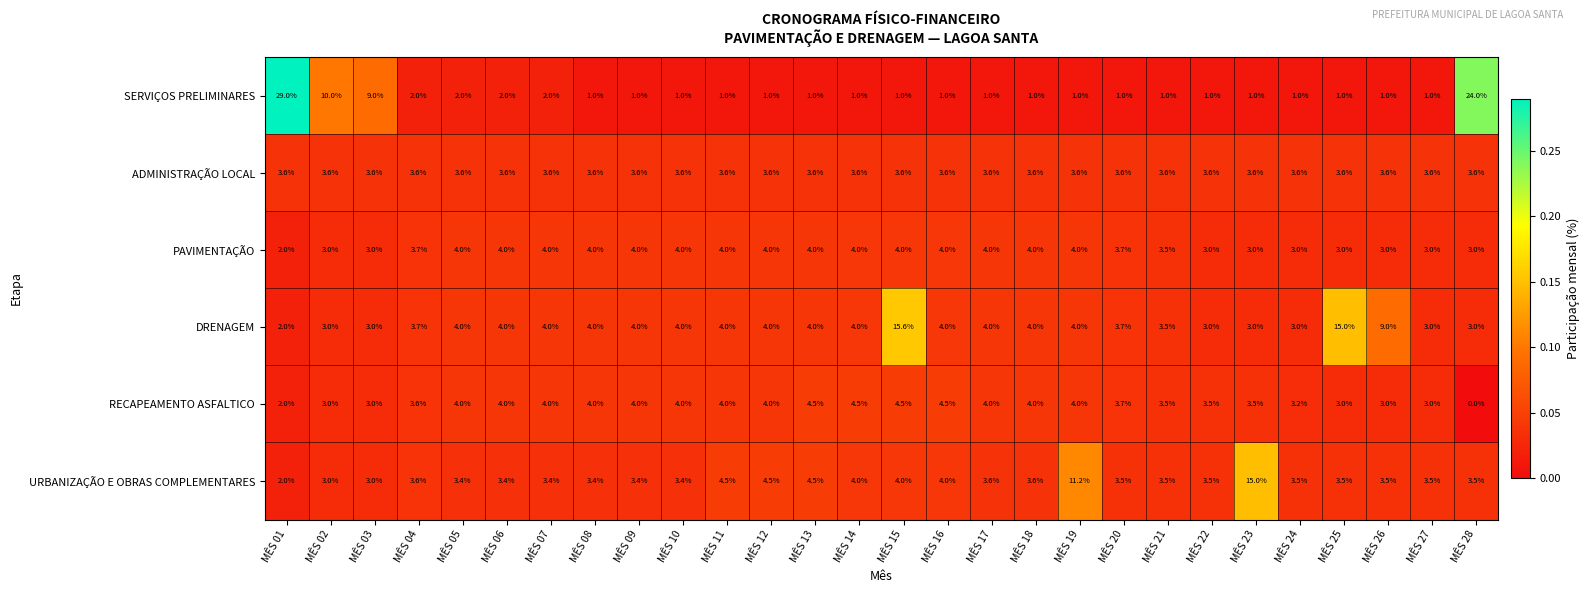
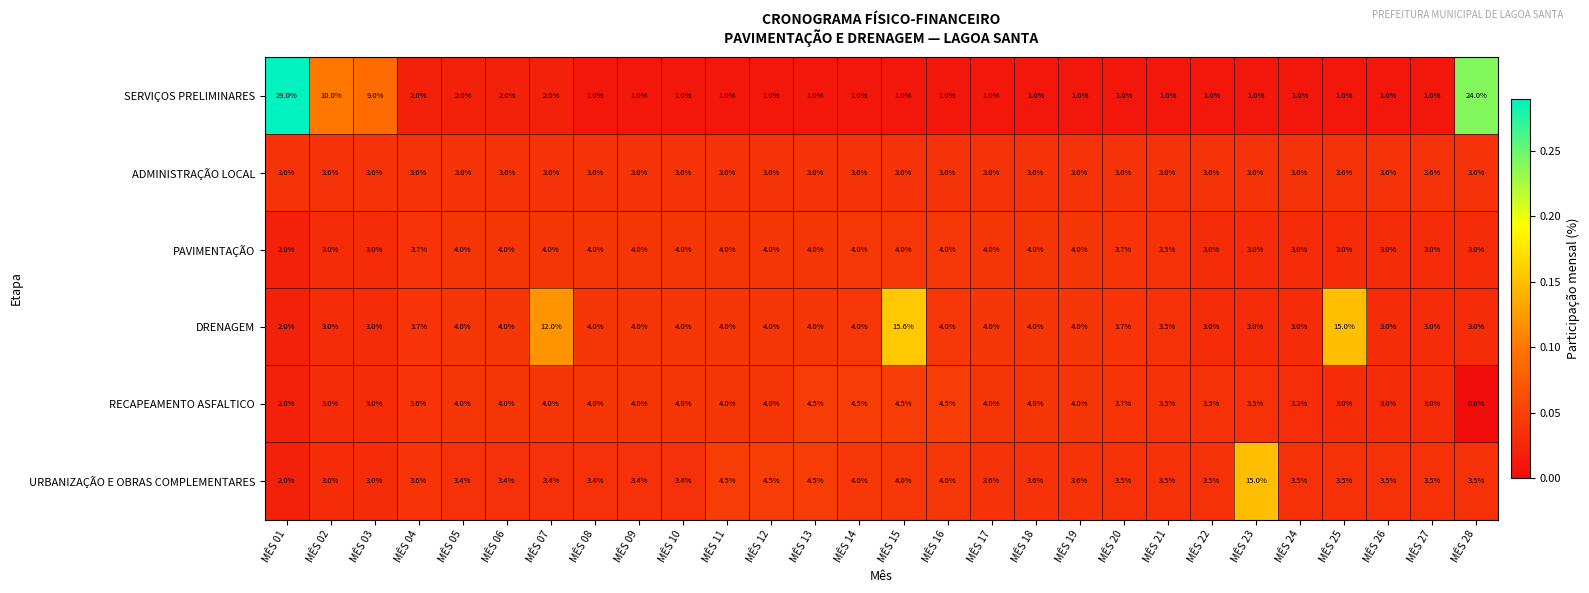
DRENAGEM, MÊS 07: 4.0% -> 12.0%
DRENAGEM, MÊS 26: 9.0% -> 3.0%
URBANIZAÇÃO E OBRAS COMPLEMENTARES, MÊS 19: 11.2% -> 3.6%
